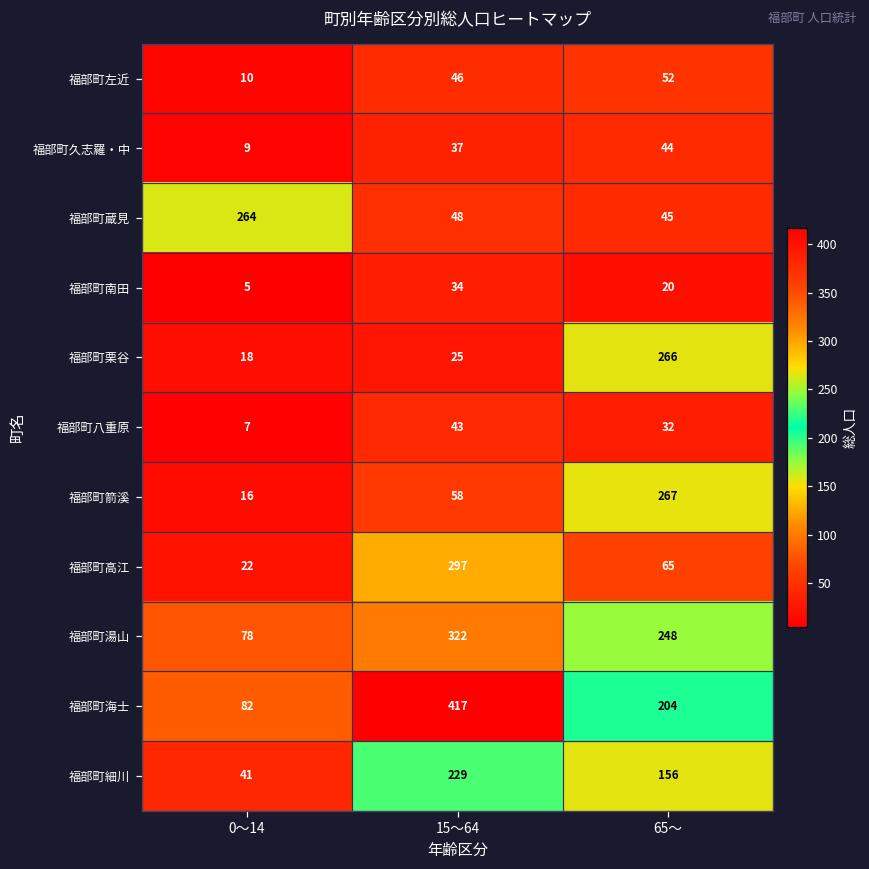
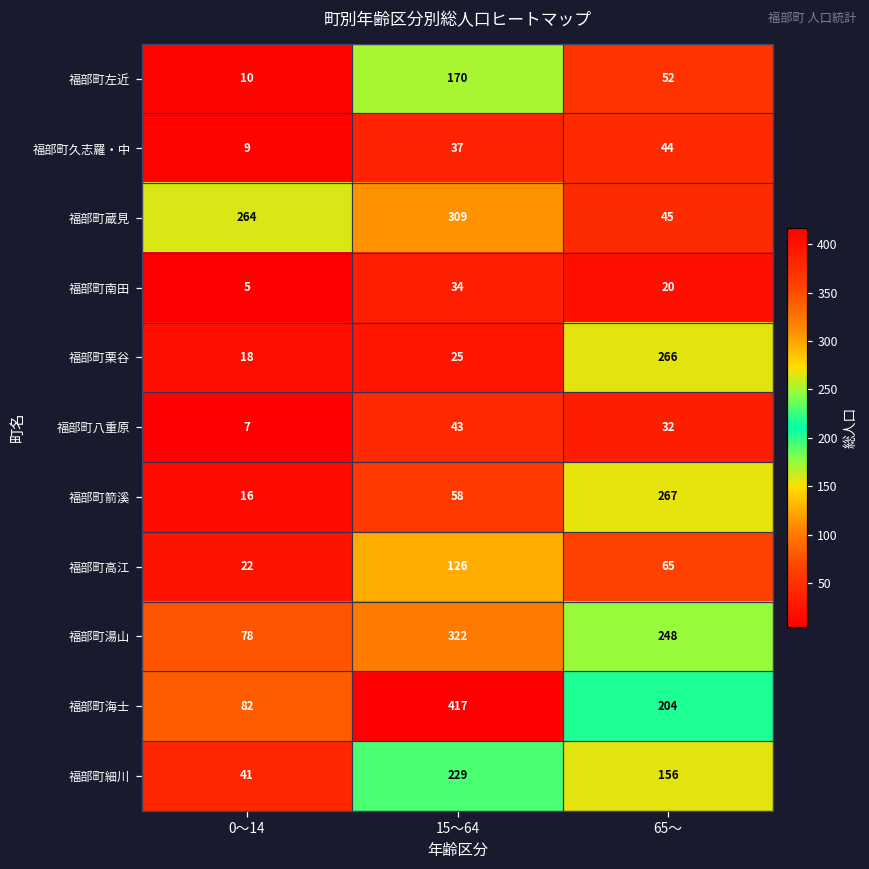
福部町左近, 15～64: 46 -> 170
福部町蔵見, 15～64: 48 -> 309
福部町高江, 15～64: 297 -> 126
